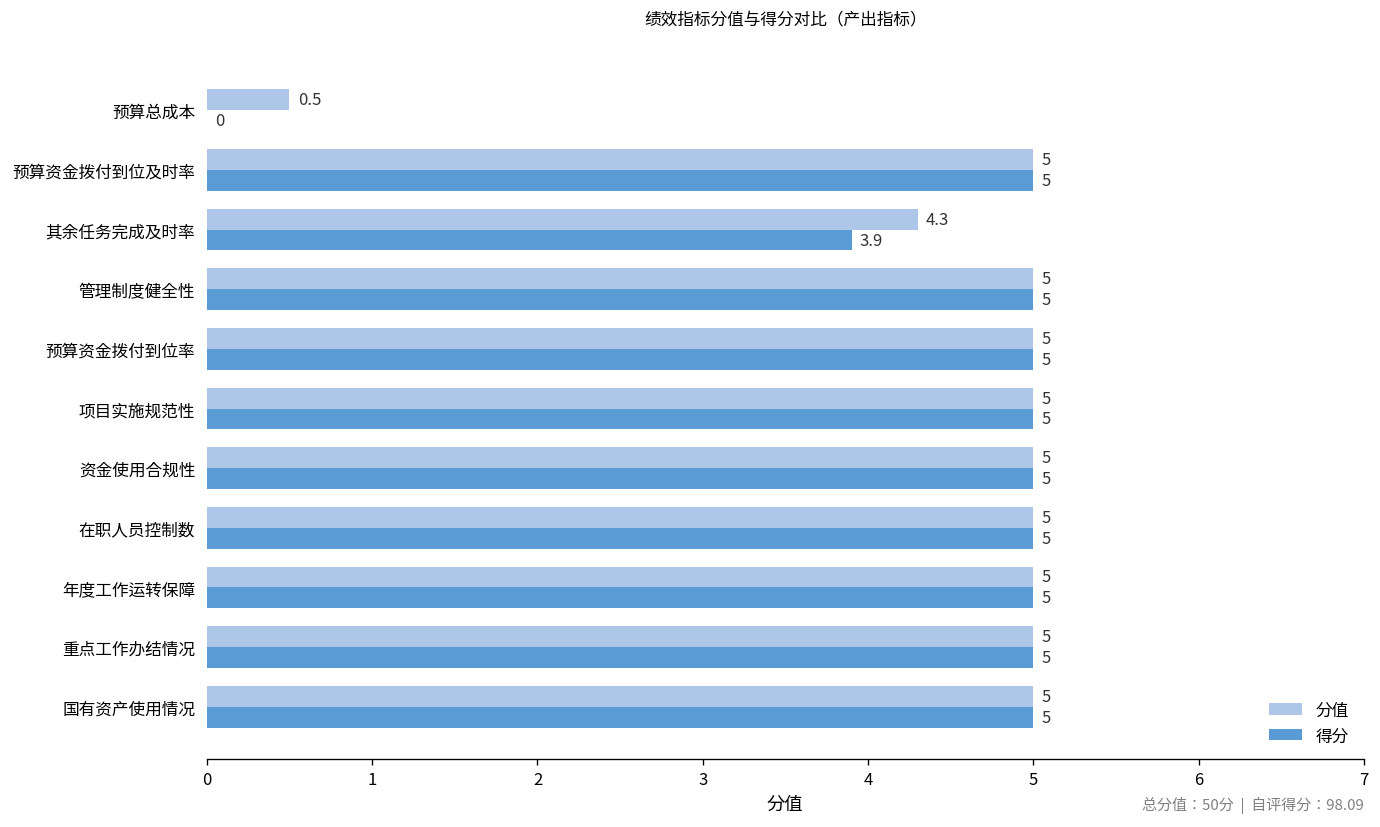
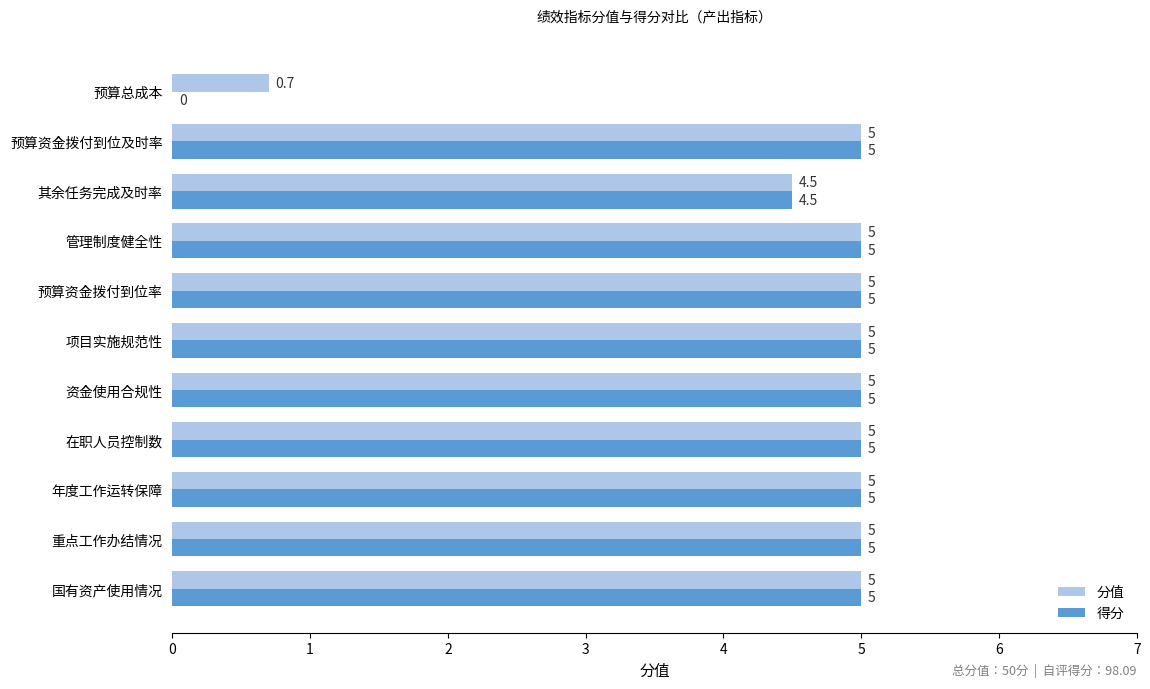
分值, 预算总成本: 0.5 -> 0.7
分值, 其余任务完成及时率: 4.3 -> 4.5
得分, 其余任务完成及时率: 3.9 -> 4.5
